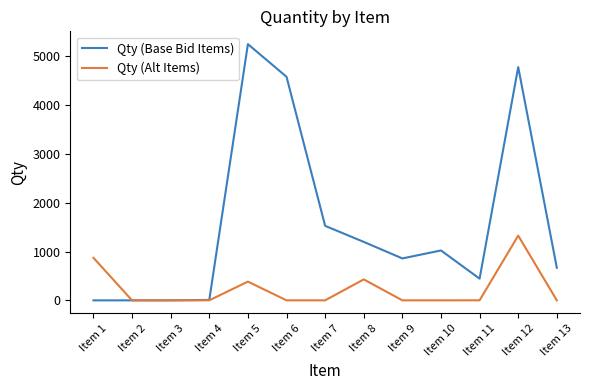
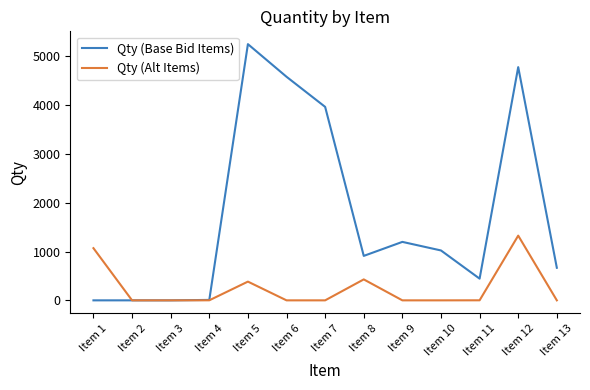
Qty (Alt Items), Item 1: 900 -> 1100
Qty (Base Bid Items), Item 7: 1500 -> 4000
Qty (Base Bid Items), Item 8: 1200 -> 900
Qty (Base Bid Items), Item 9: 900 -> 1200
